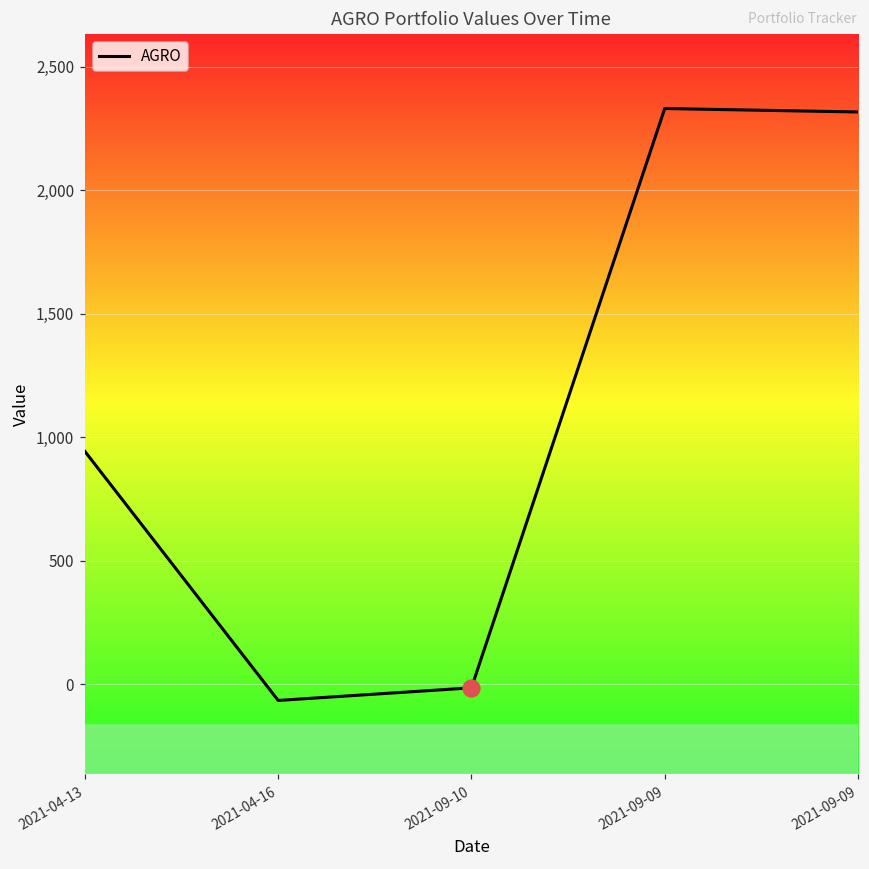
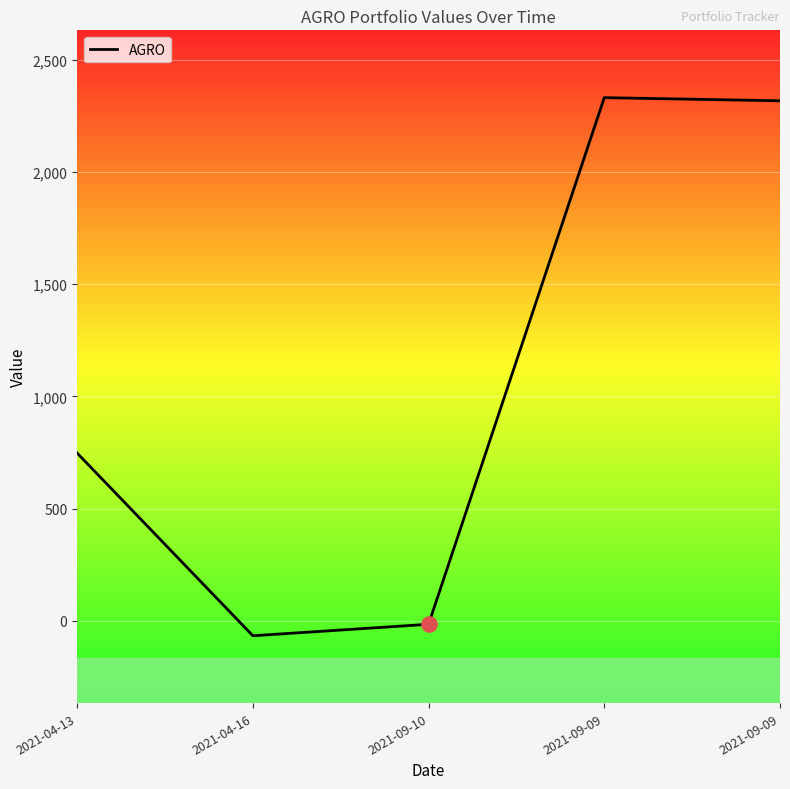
AGRO, 2021-04-13: 940 -> 750
